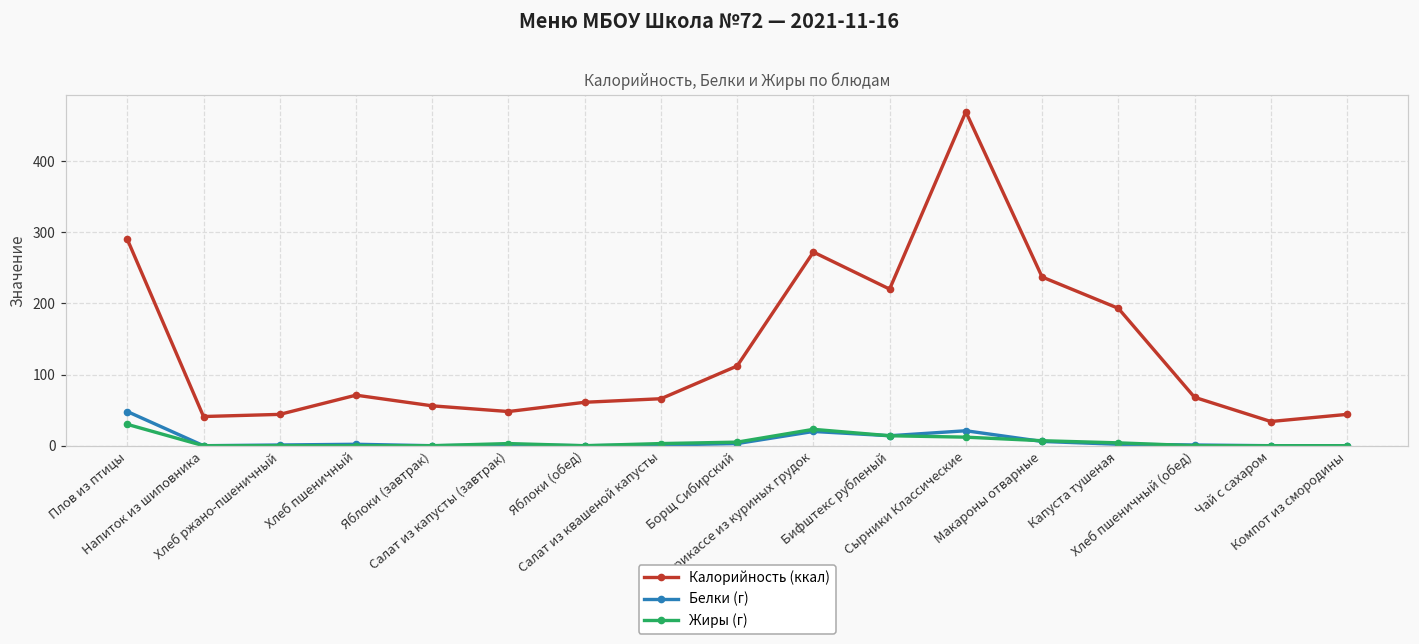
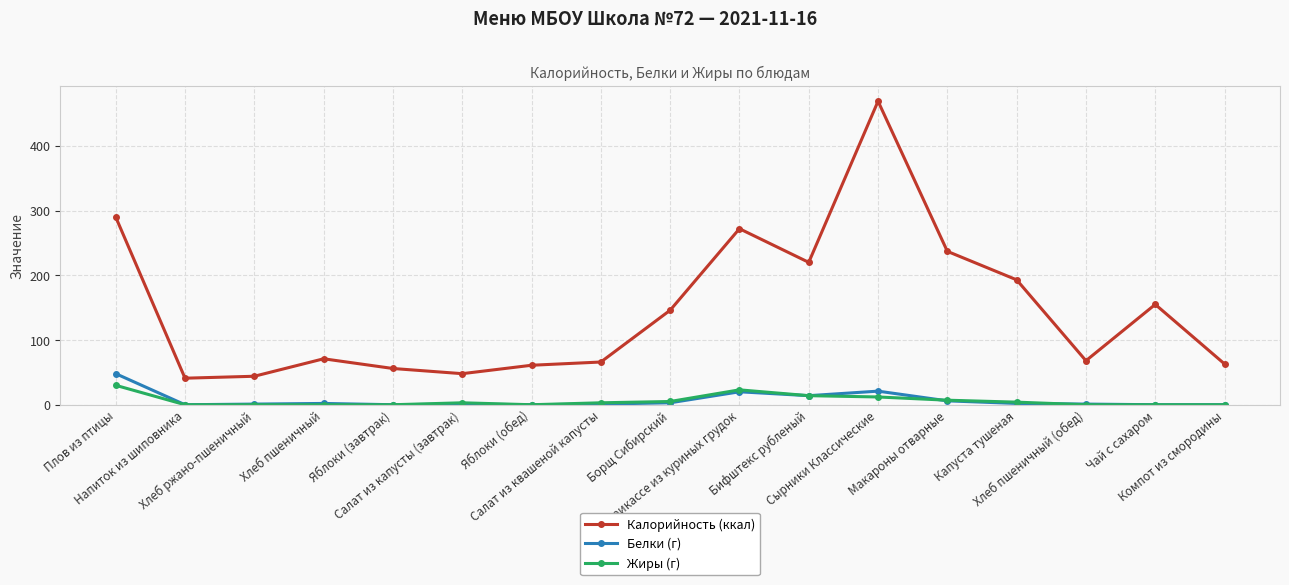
Калорийность (ккал), Борщ Сибирский: 110 -> 150
Калорийность (ккал), Чай с сахаром: 30 -> 160
Калорийность (ккал), Компот из смородины: 40 -> 60
